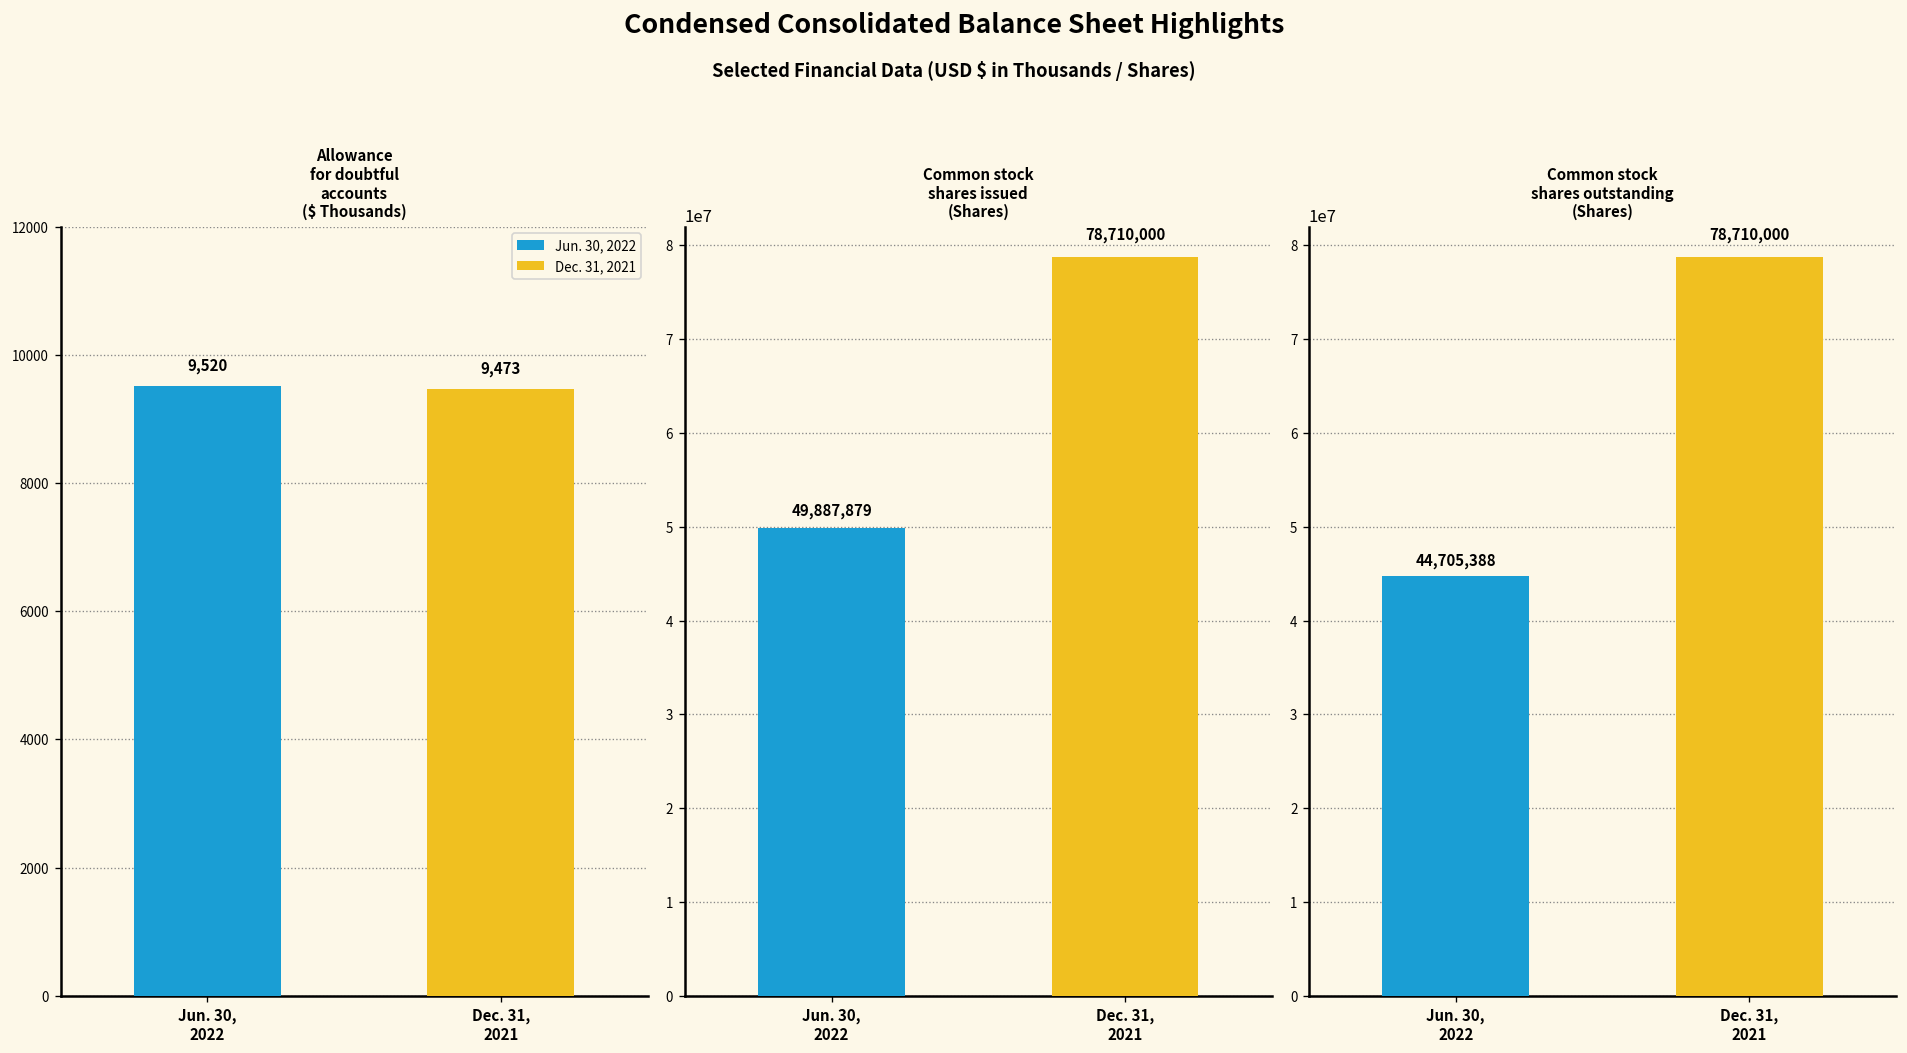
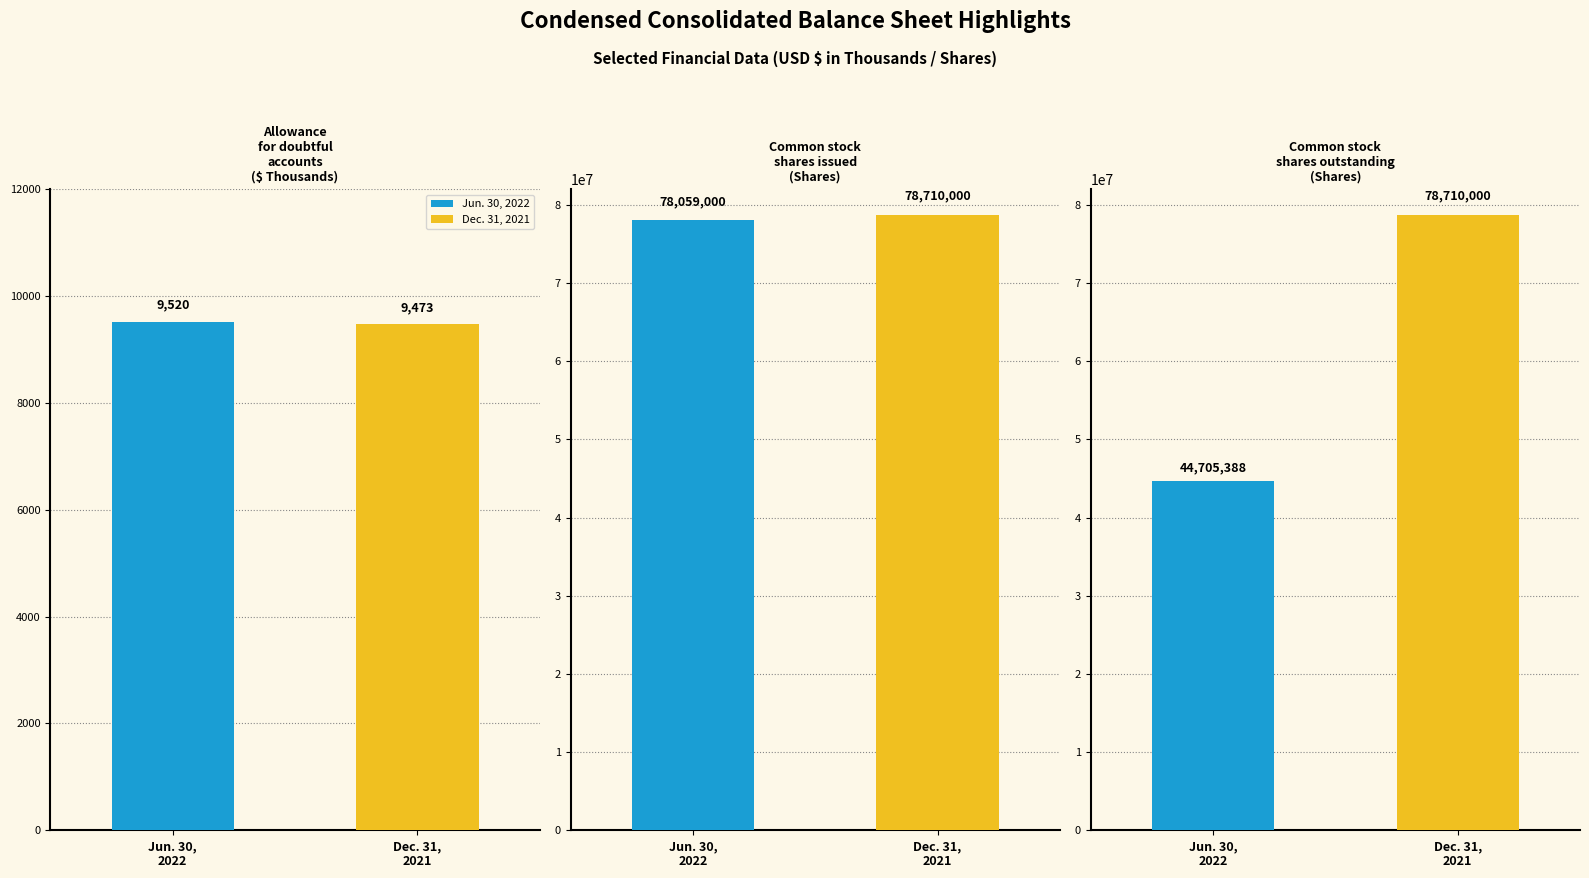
Common stock shares issued (Shares), Jun. 30, 2022: 49,887,879 -> 78,059,000
